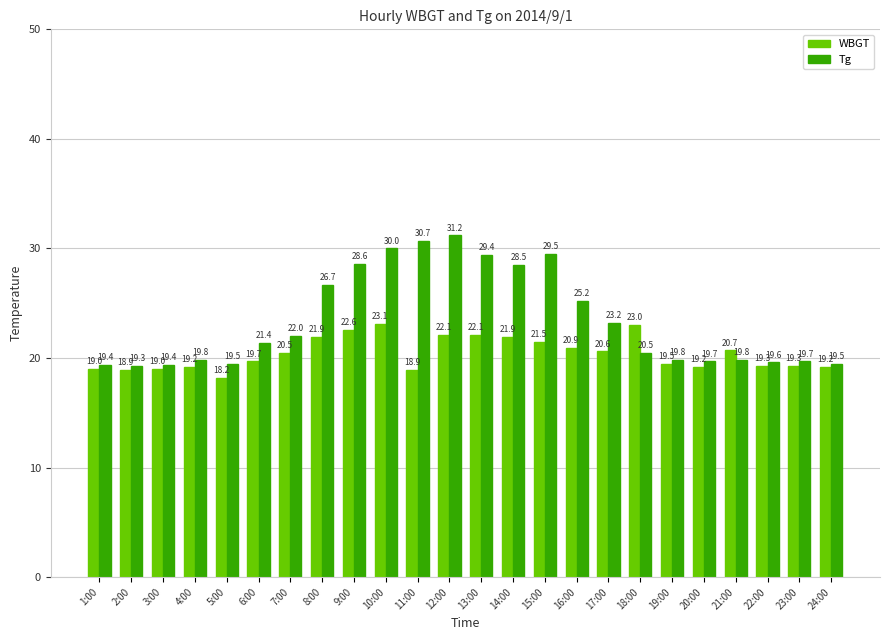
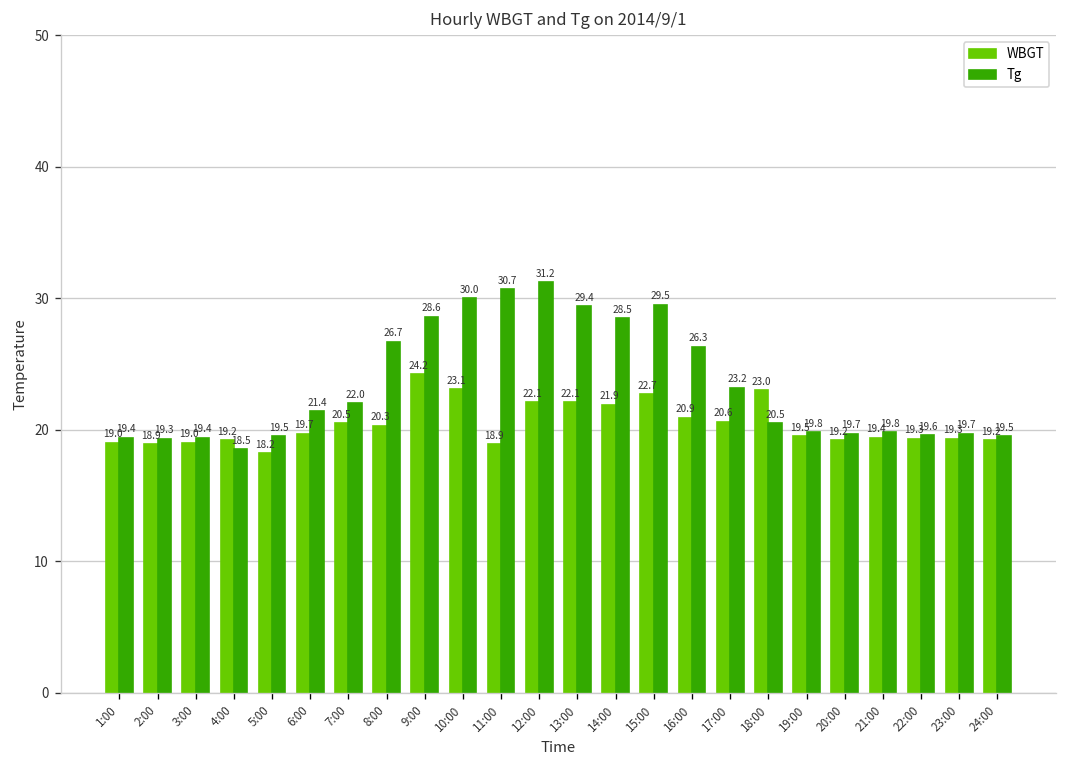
Tg, 4:00: 19.8 -> 18.5
WBGT, 8:00: 21.9 -> 20.3
WBGT, 9:00: 22.6 -> 24.2
WBGT, 15:00: 21.5 -> 22.7
Tg, 16:00: 25.2 -> 26.3
WBGT, 21:00: 20.7 -> 19.4
